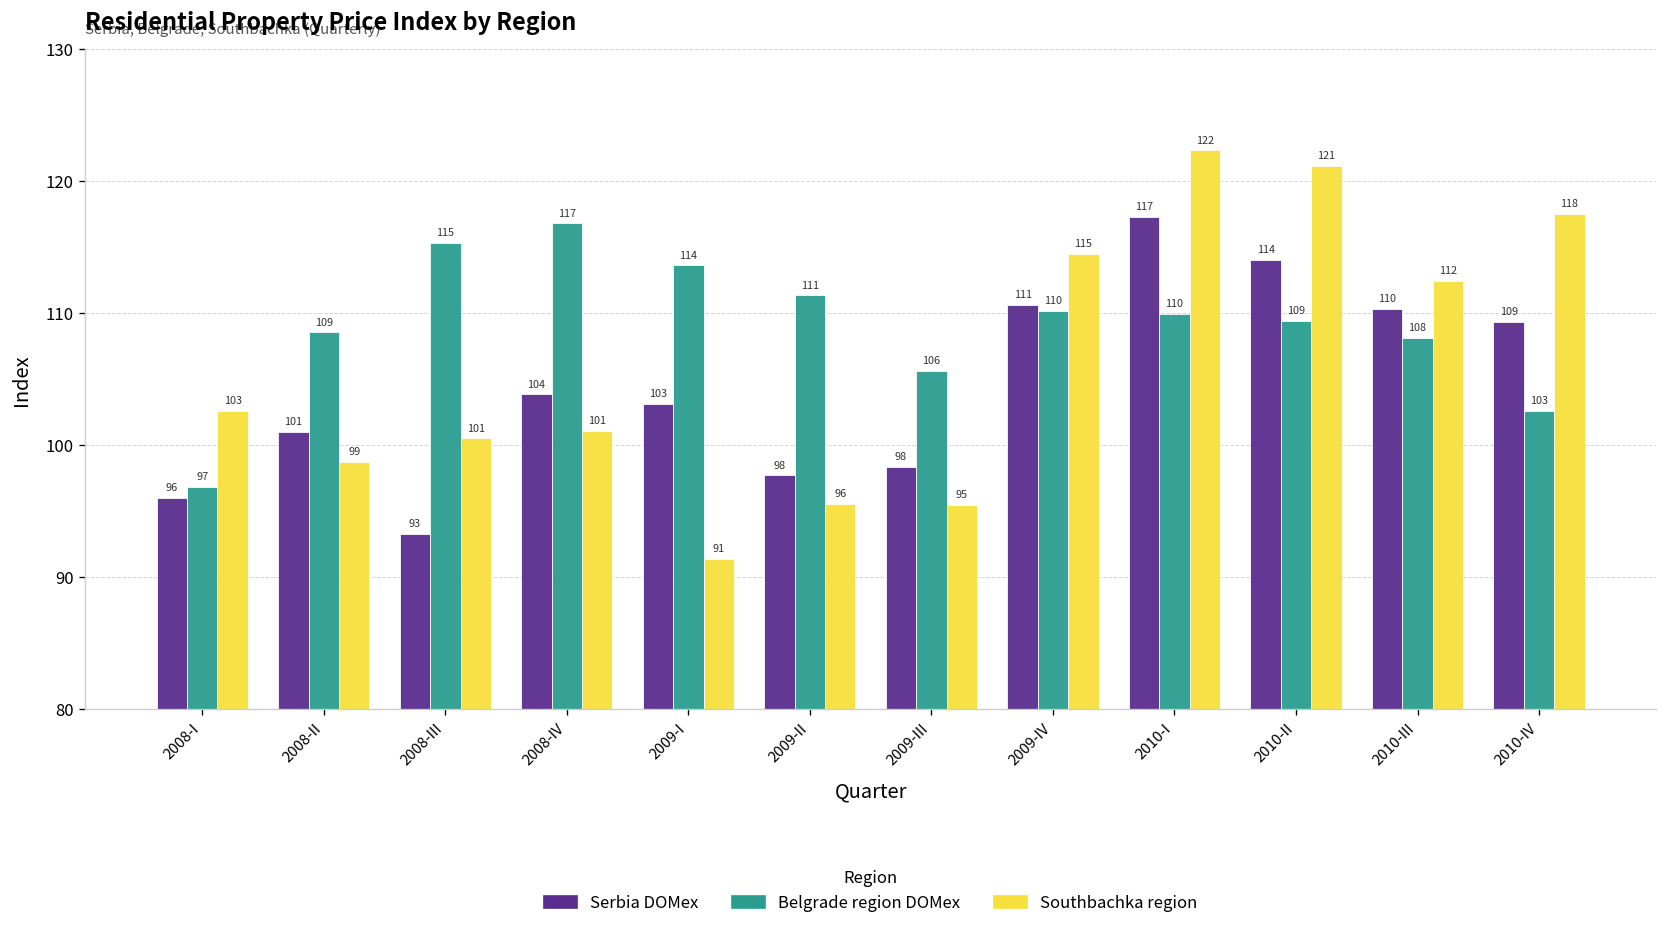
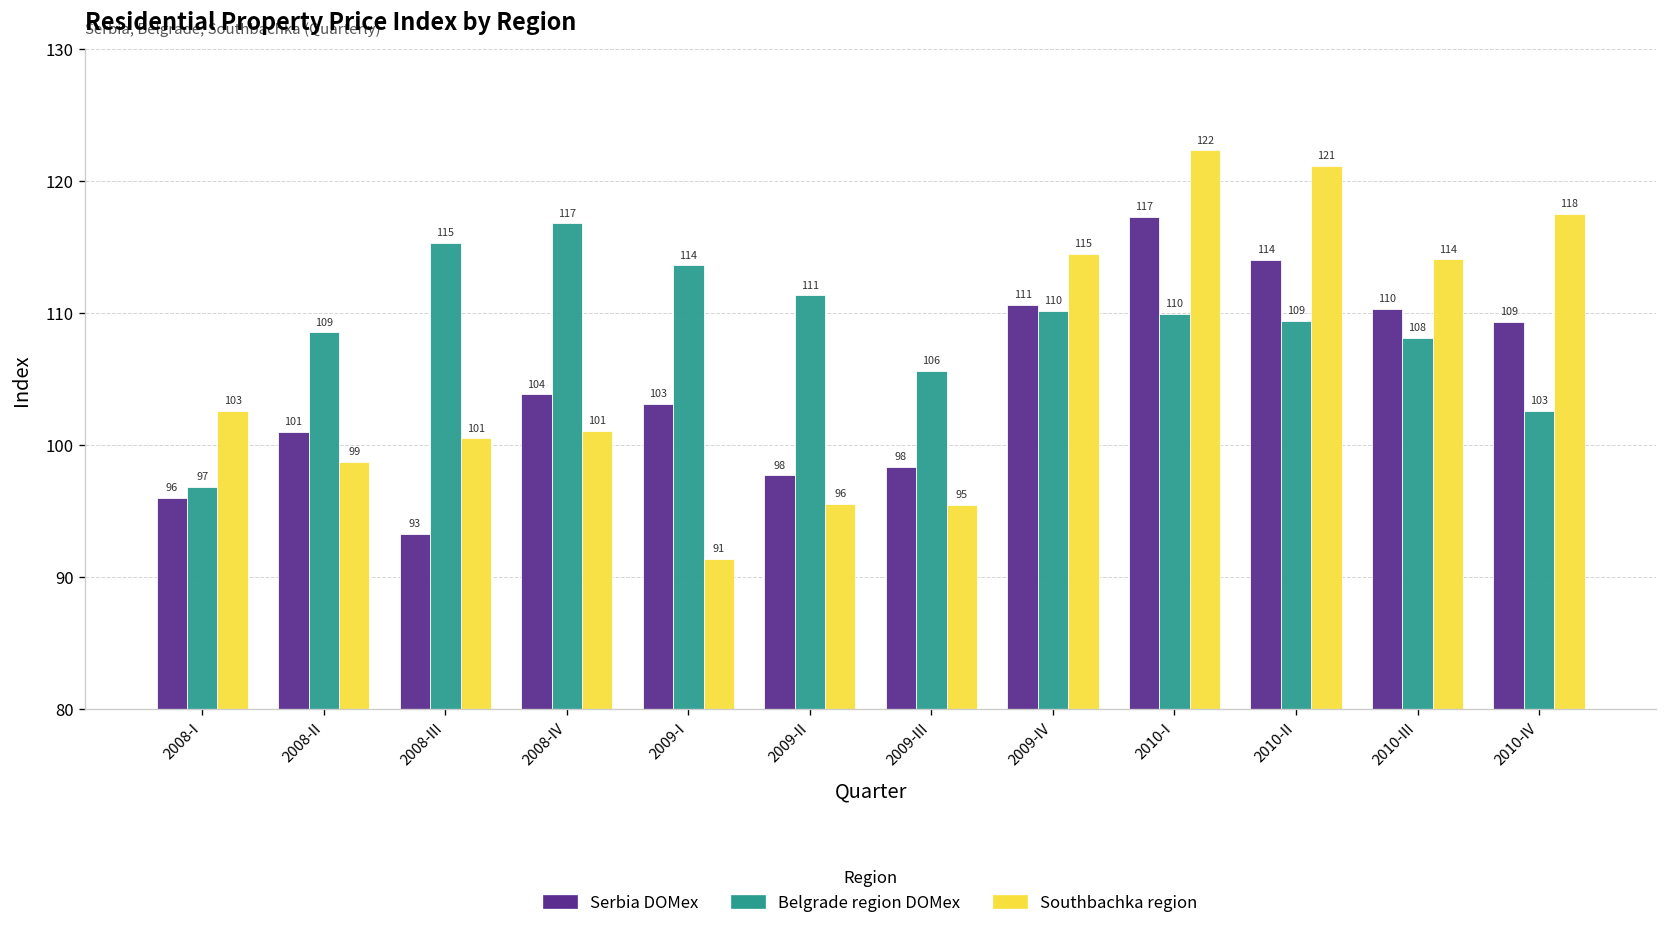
Southbachka region, 2010-III: 112 -> 114
